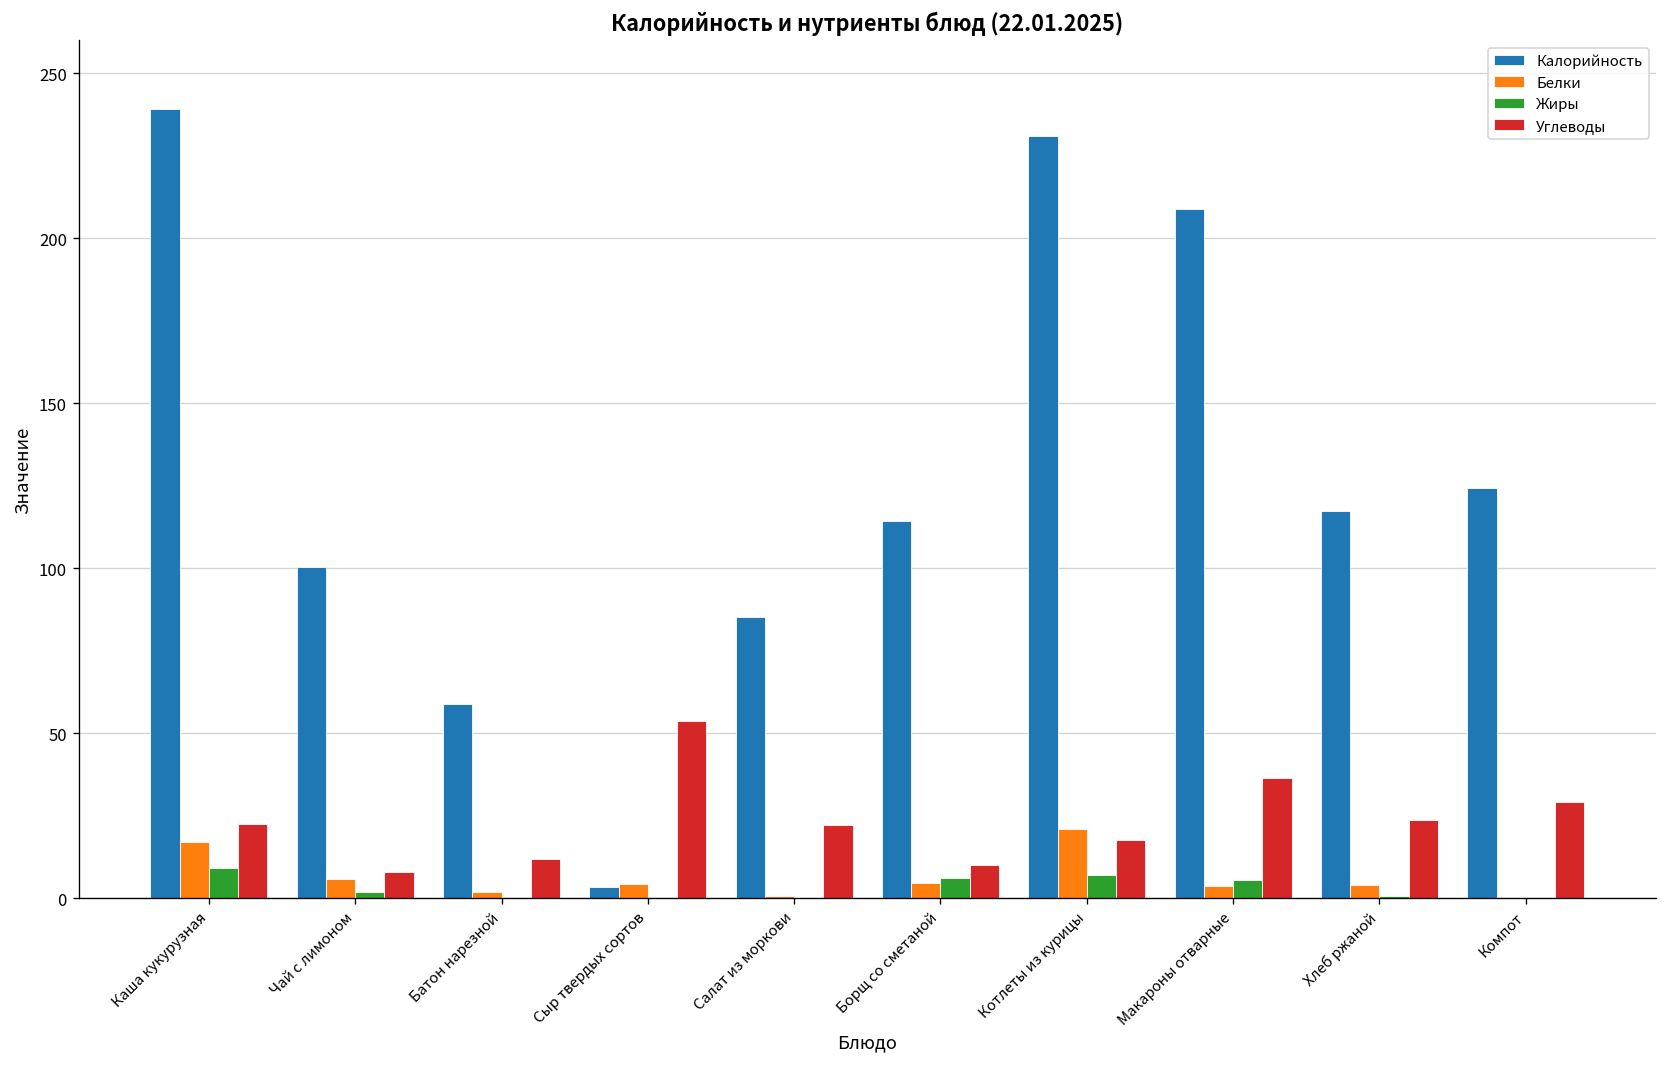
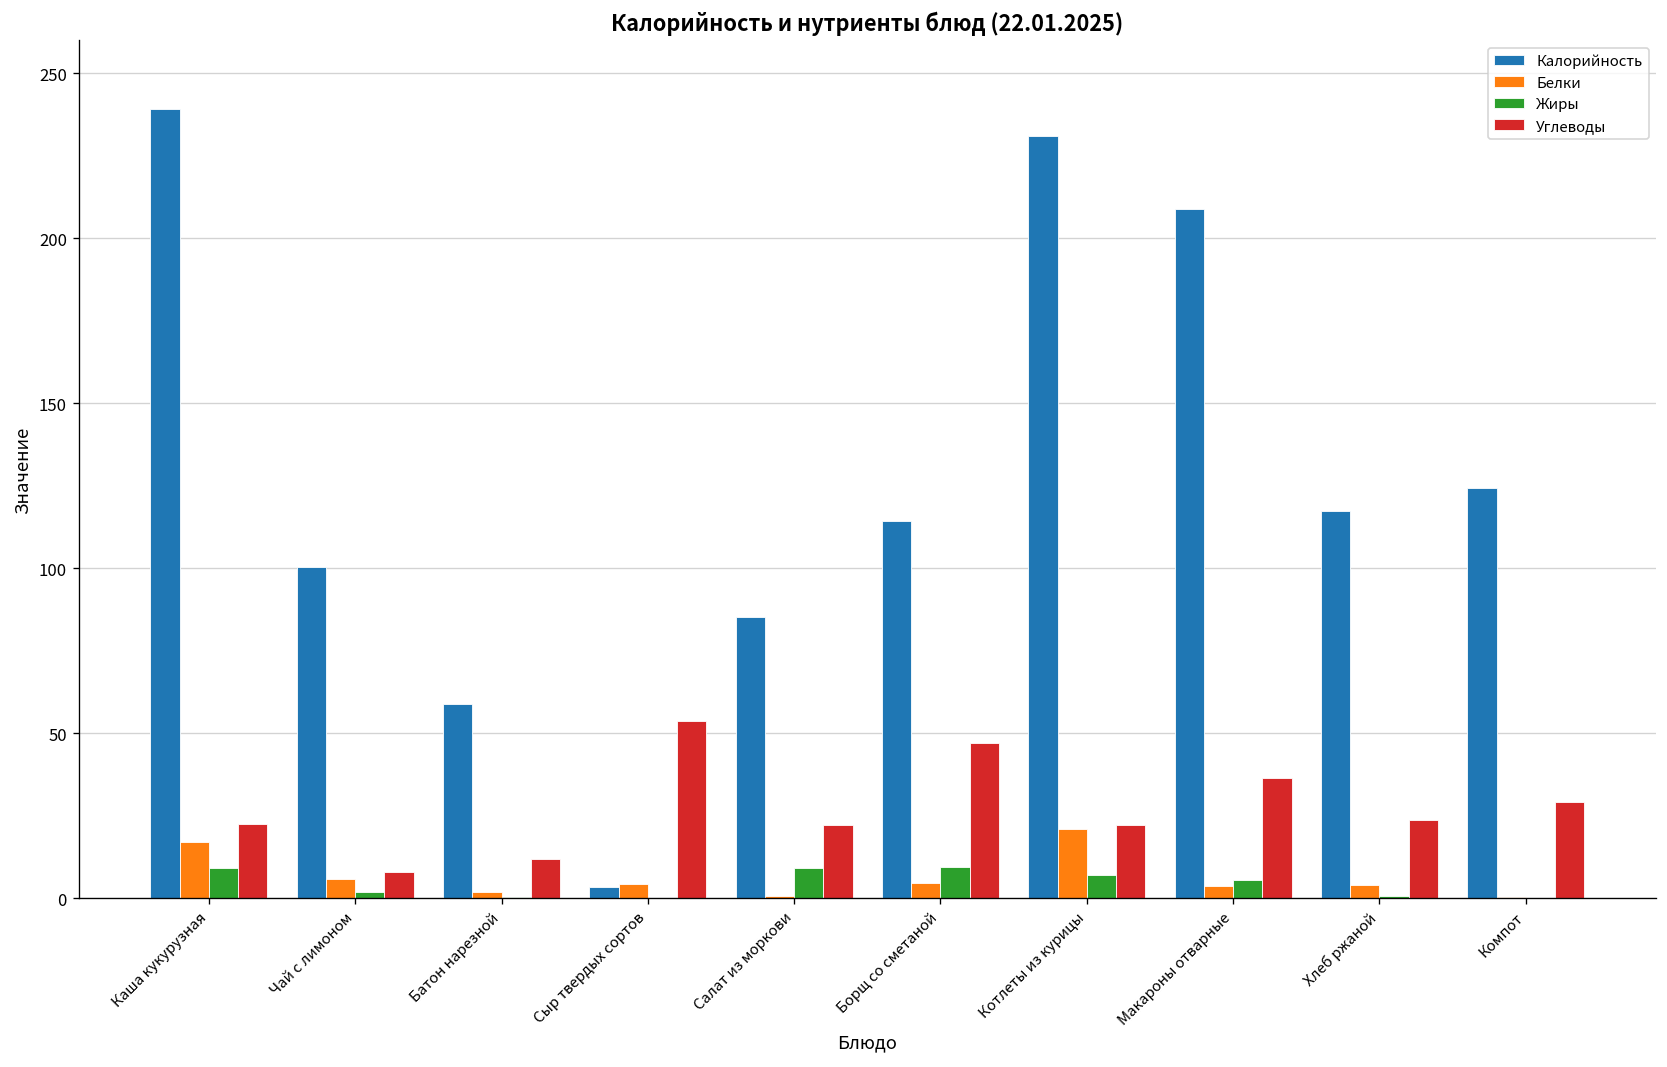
Жиры, Салат из моркови: 0 -> 9
Жиры, Борщ со сметаной: 6 -> 9
Углеводы, Борщ со сметаной: 10 -> 47
Углеводы, Котлеты из курицы: 18 -> 22
